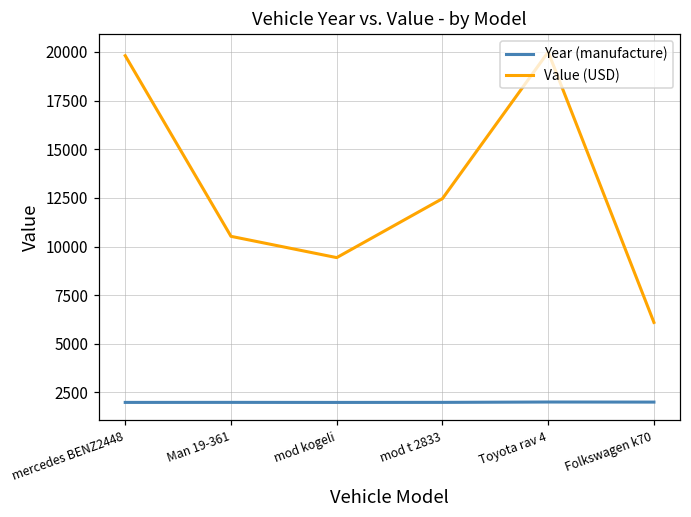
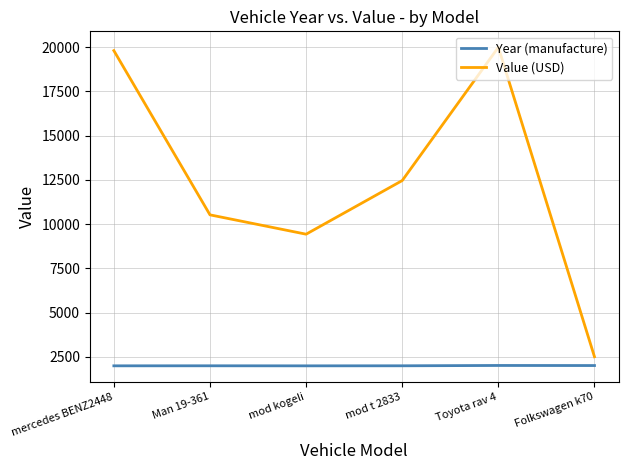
Value (USD), Folkswagen k70: 6100 -> 2500
